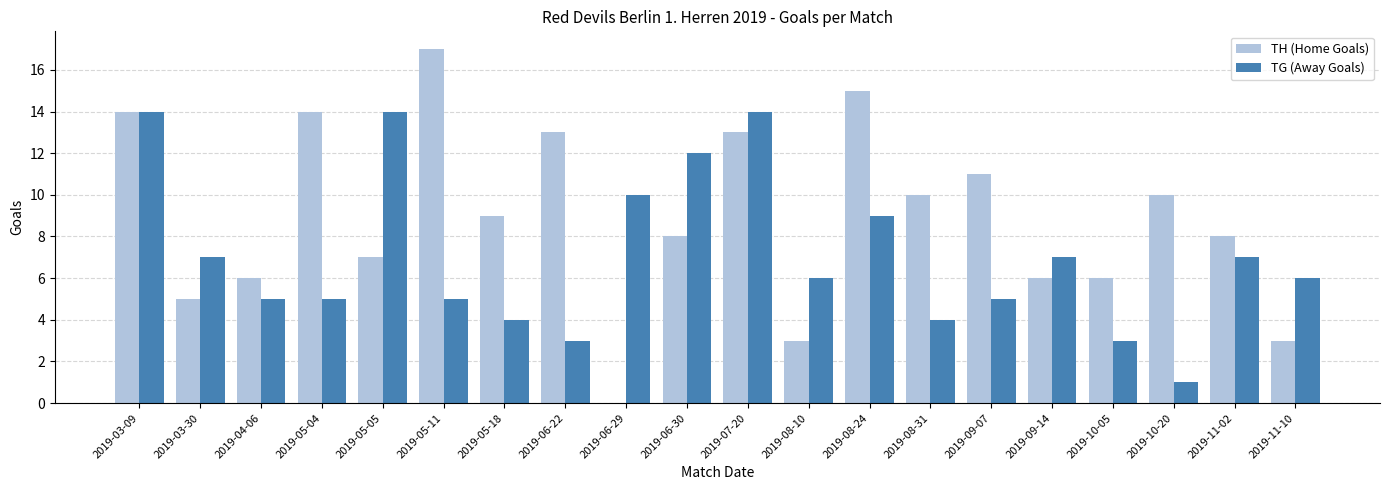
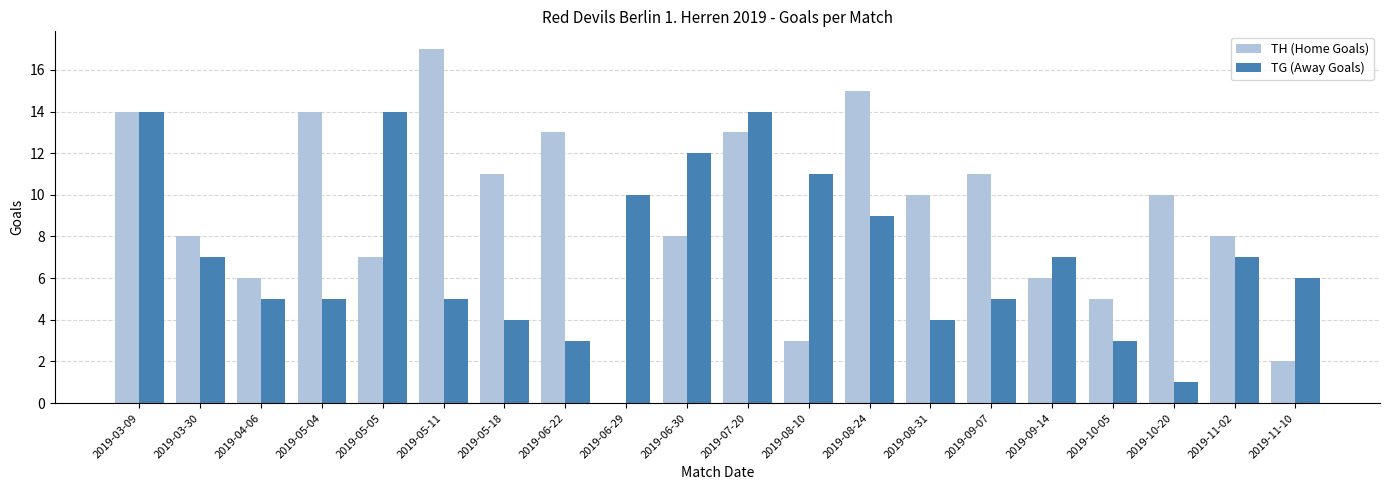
TH (Home Goals), 2019-03-30: 5 -> 8
TH (Home Goals), 2019-05-18: 9 -> 11
TG (Away Goals), 2019-08-10: 6 -> 11
TH (Home Goals), 2019-10-05: 6 -> 5
TH (Home Goals), 2019-11-10: 3 -> 2
